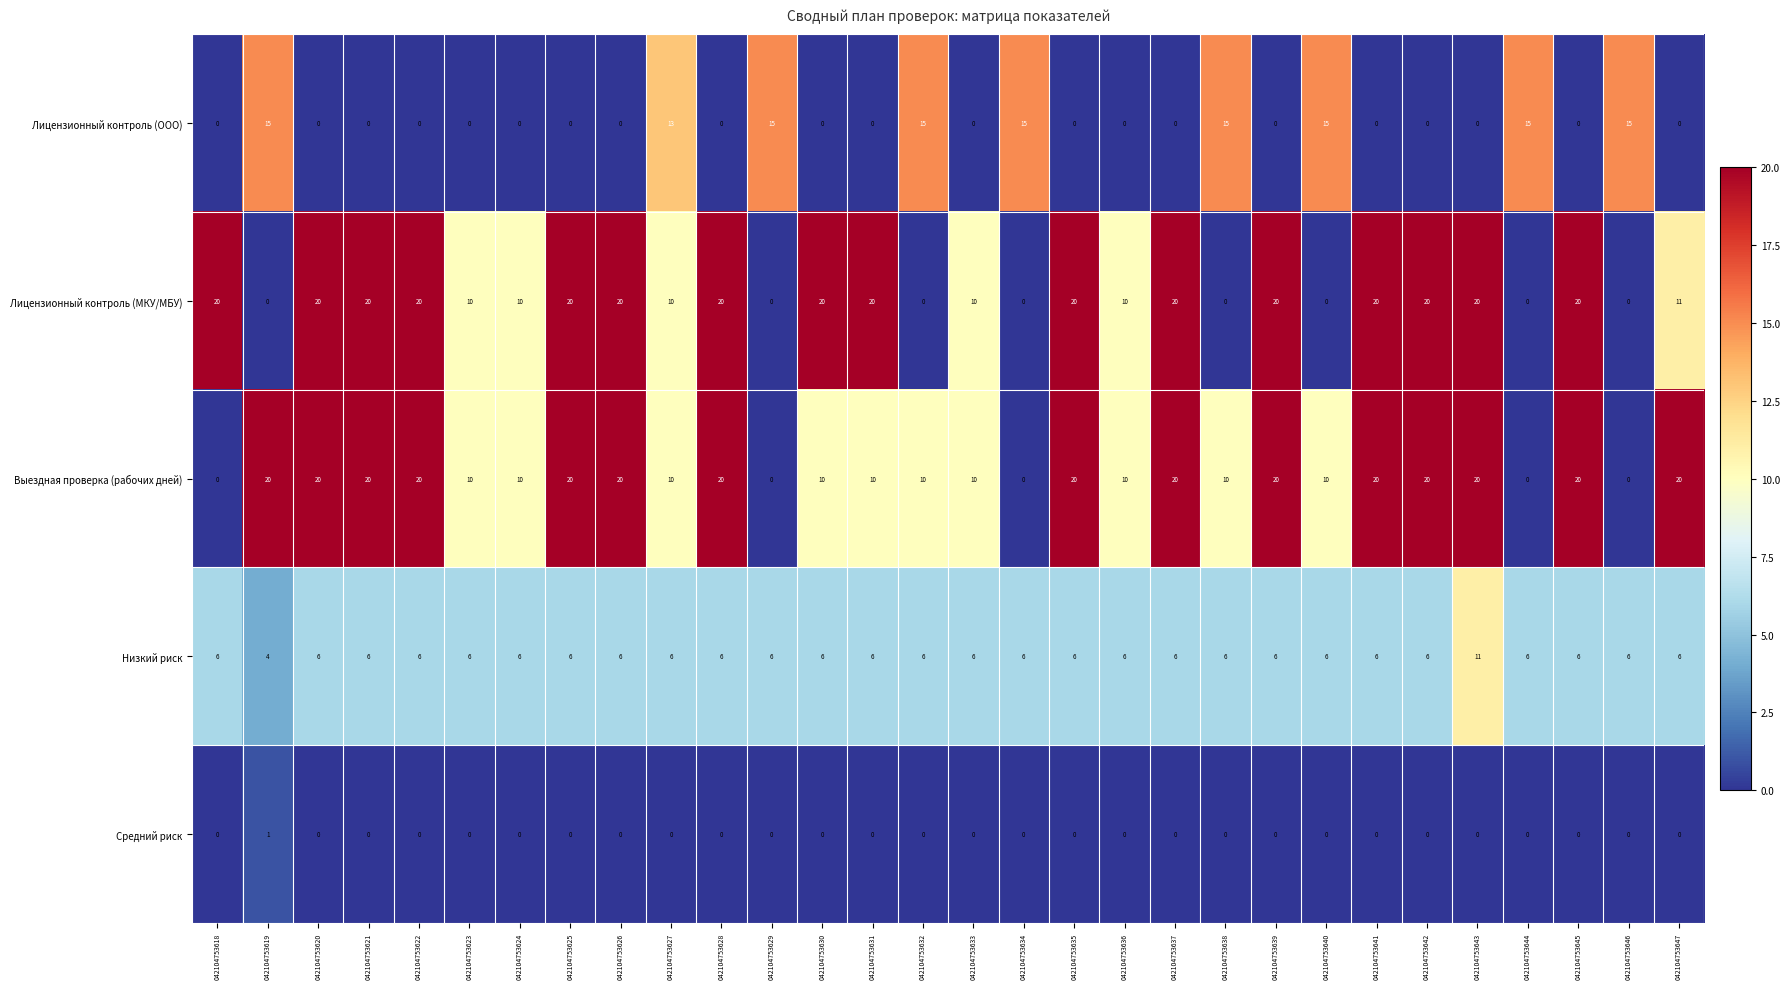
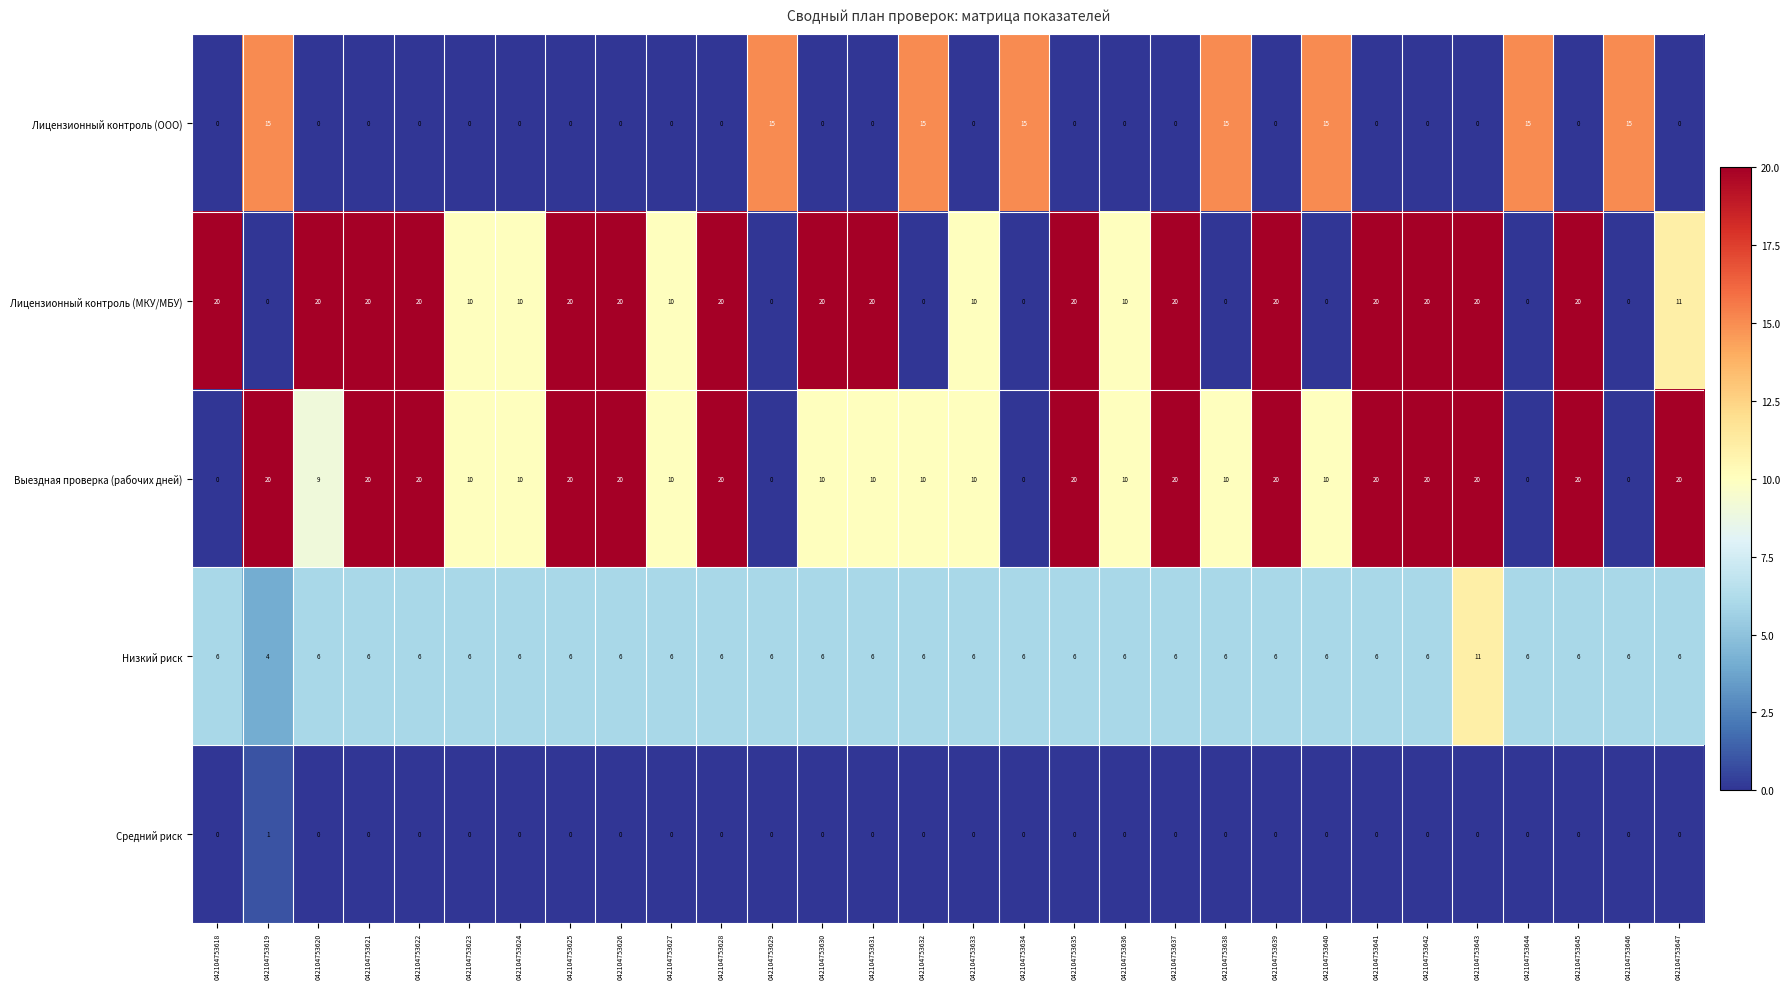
Лицензионный контроль (ООО), 042104753627: 13 -> 0
Выездная проверка (рабочих дней), 042104753620: 20 -> 9
